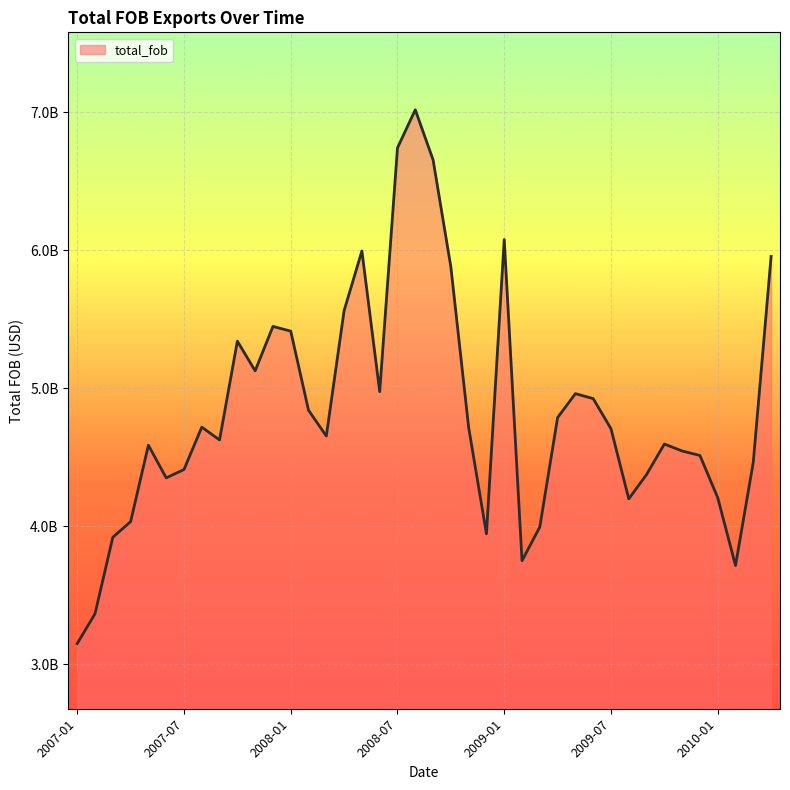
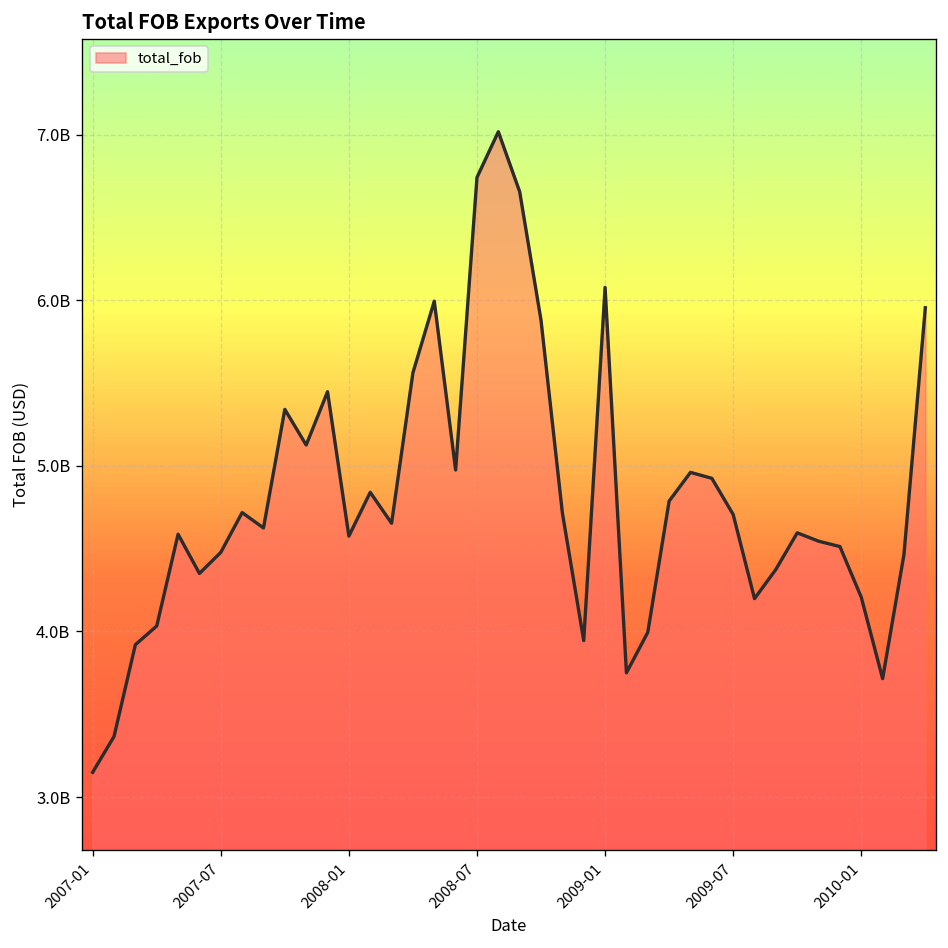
2007-07: 4410000000 -> 4480000000
2008-01: 5410000000 -> 4580000000
